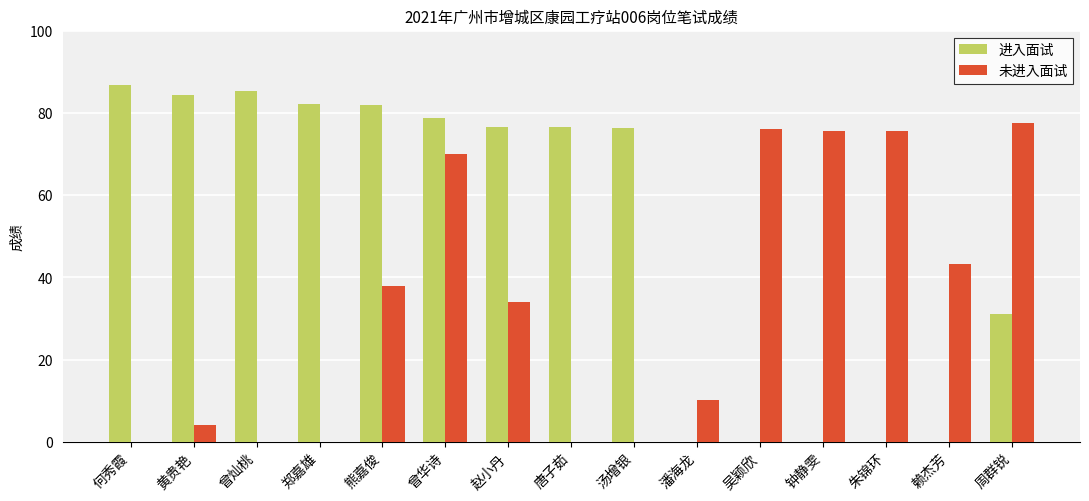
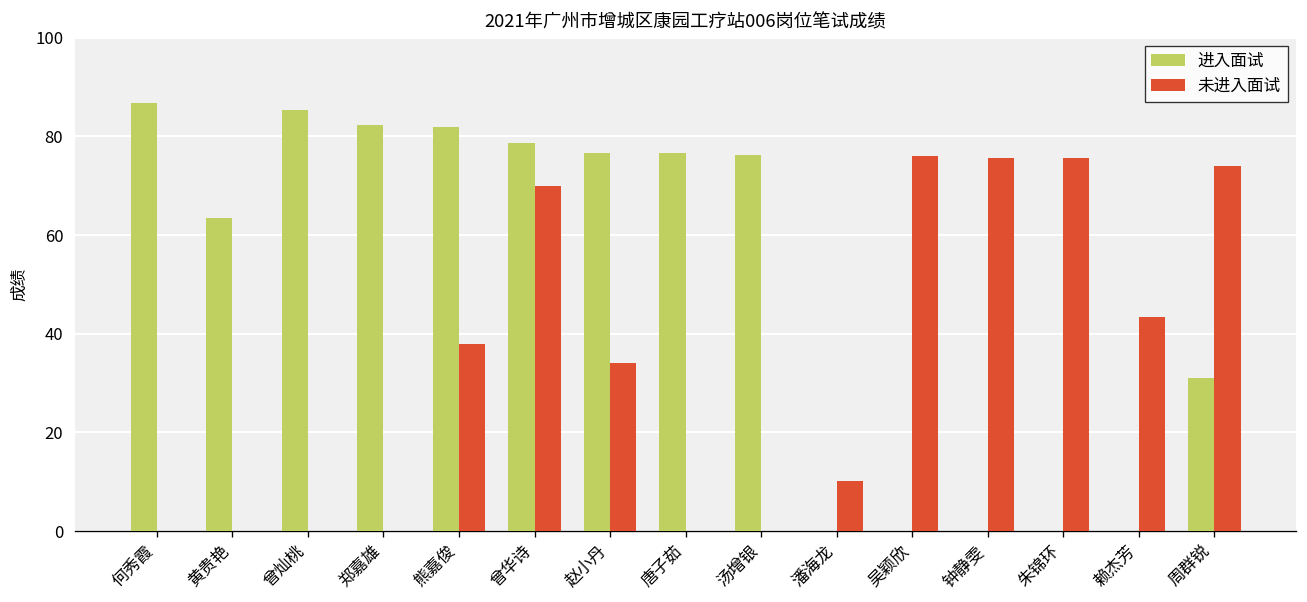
进入面试, 黄贵艳: 84 -> 63
未进入面试, 黄贵艳: 4 -> 0
未进入面试, 周群锐: 78 -> 74
